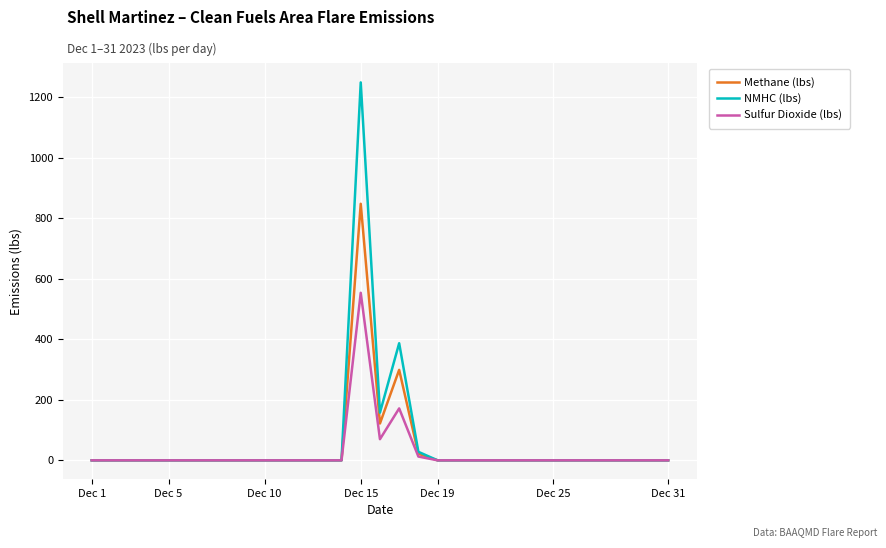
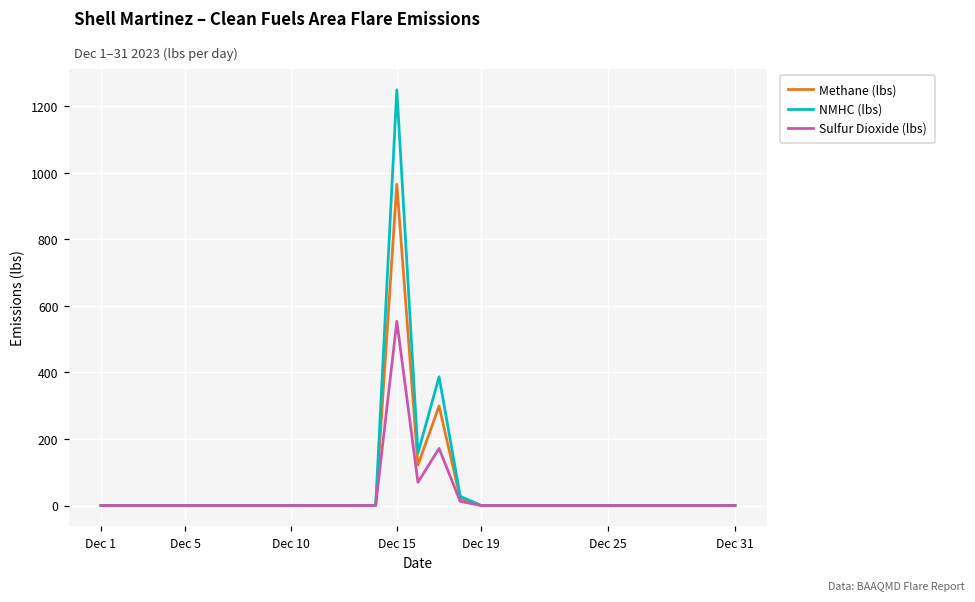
Methane (lbs), Dec 15: 850 -> 970
